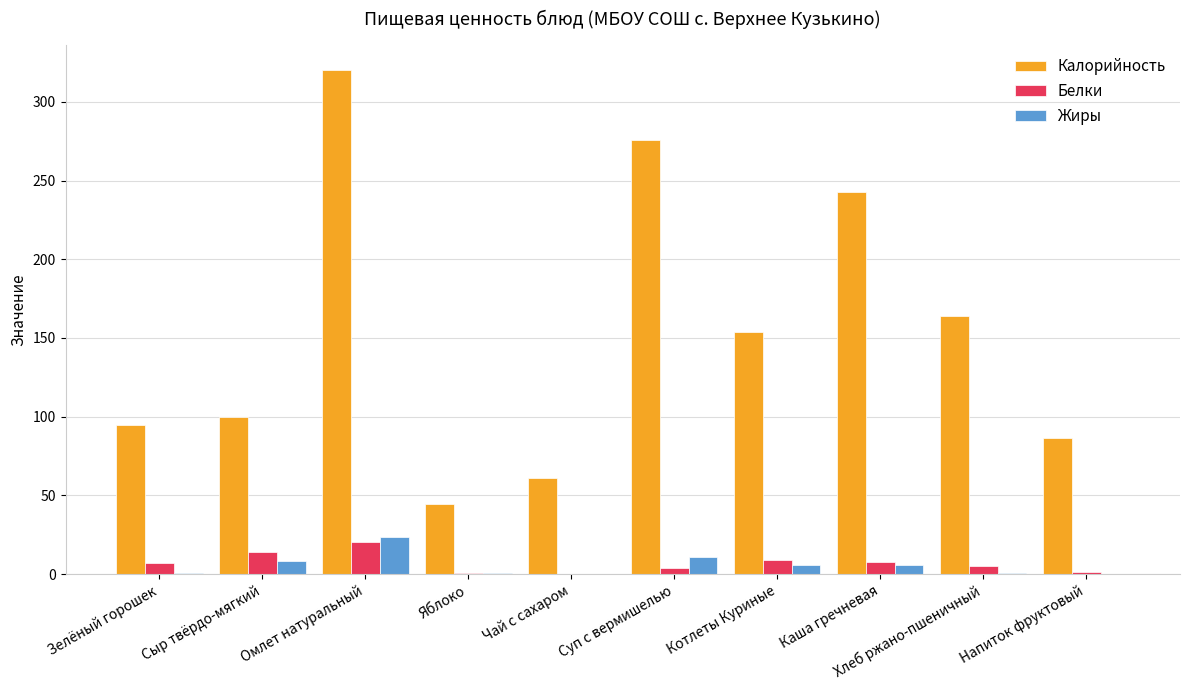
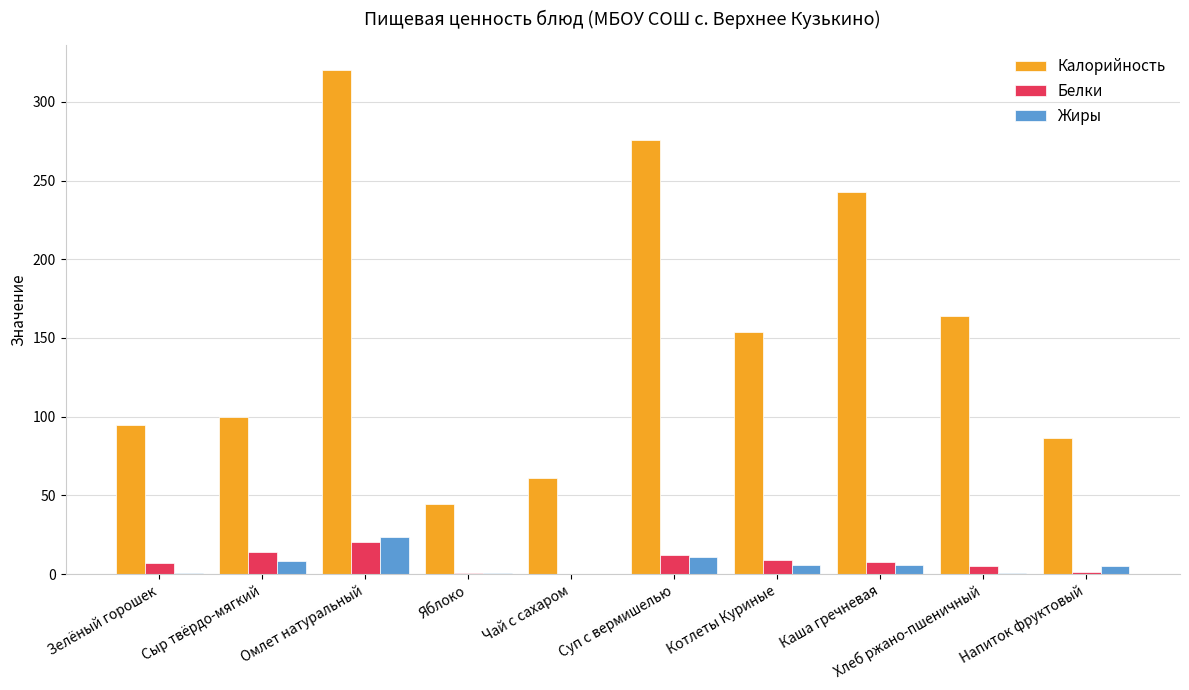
Белки, Суп с вермишелью: 4 -> 12
Жиры, Напиток фруктовый: 0 -> 5
